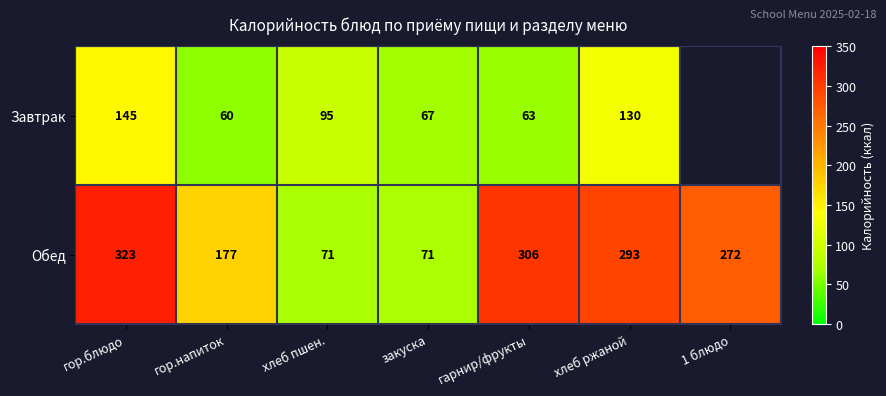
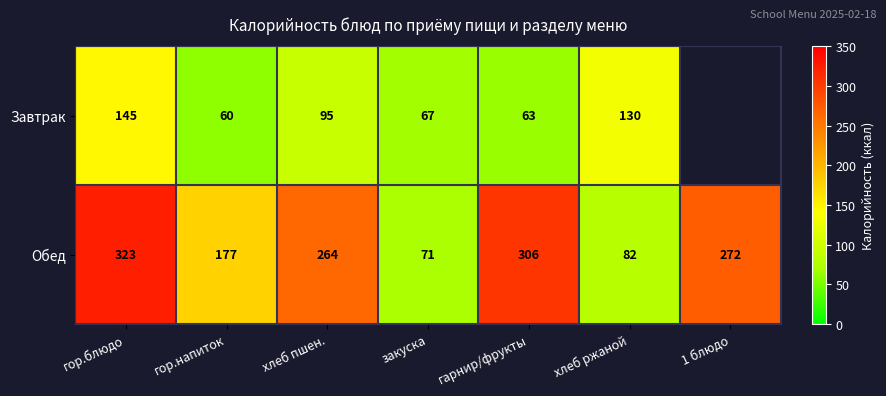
Обед, хлеб пшен.: 71 -> 264
Обед, хлеб ржаной: 293 -> 82
